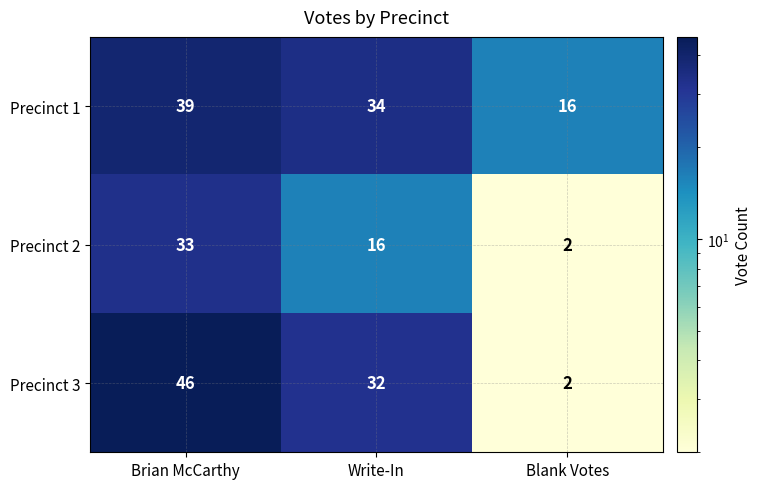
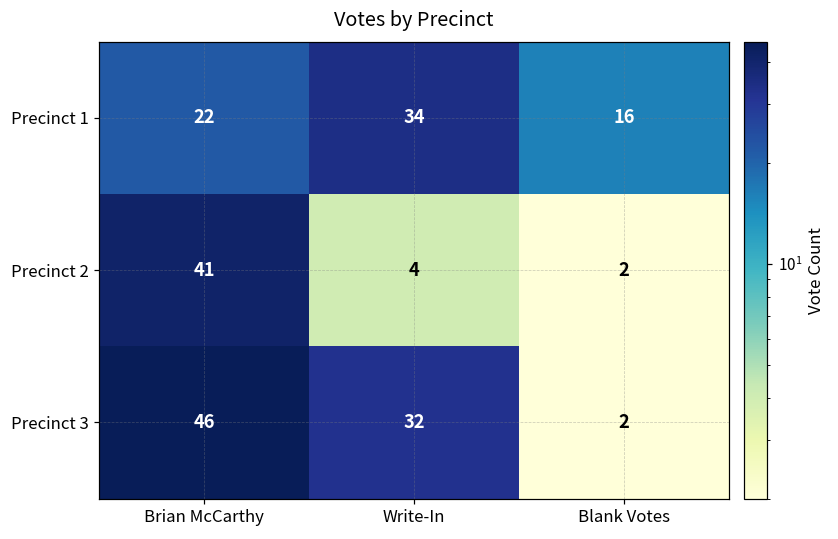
Precinct 1, Brian McCarthy: 39 -> 22
Precinct 2, Brian McCarthy: 33 -> 41
Precinct 2, Write-In: 16 -> 4
